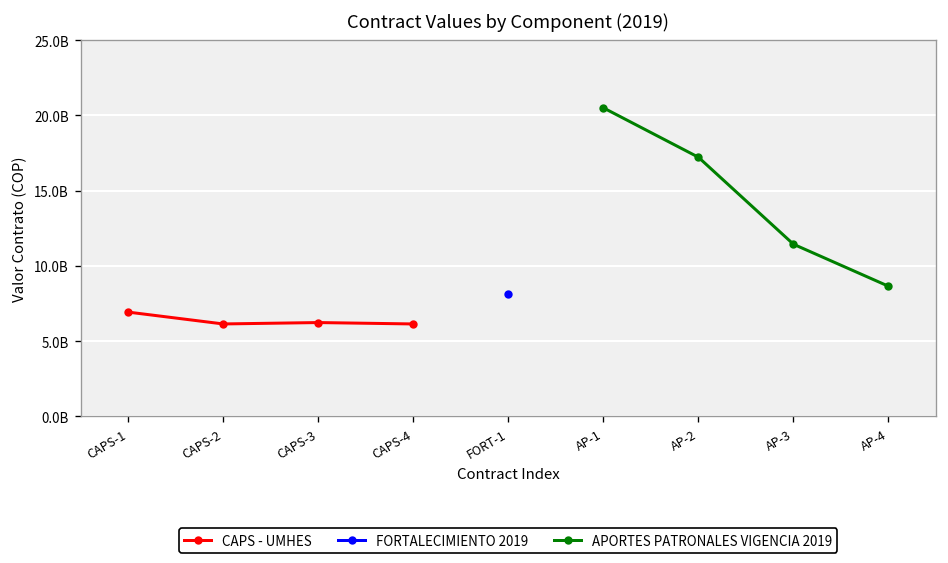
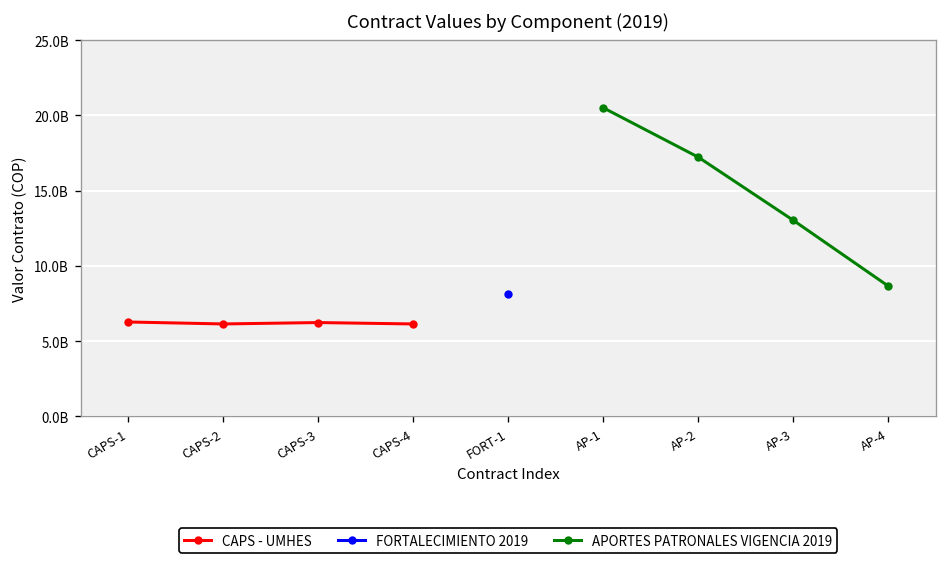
CAPS - UMHES, CAPS-1: 6900000000 -> 6300000000
APORTES PATRONALES VIGENCIA 2019, AP-3: 11400000000 -> 13000000000
